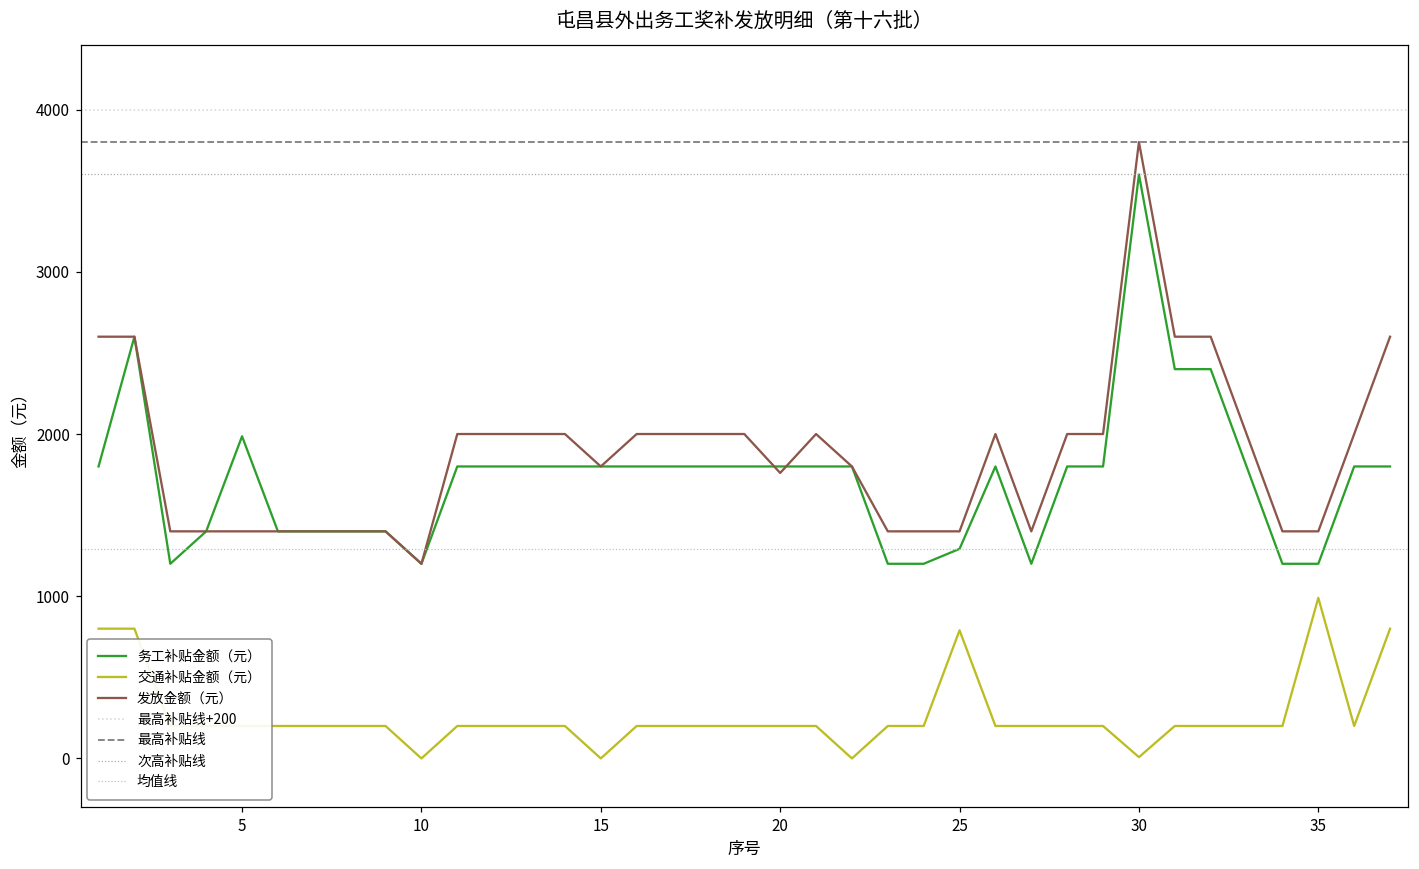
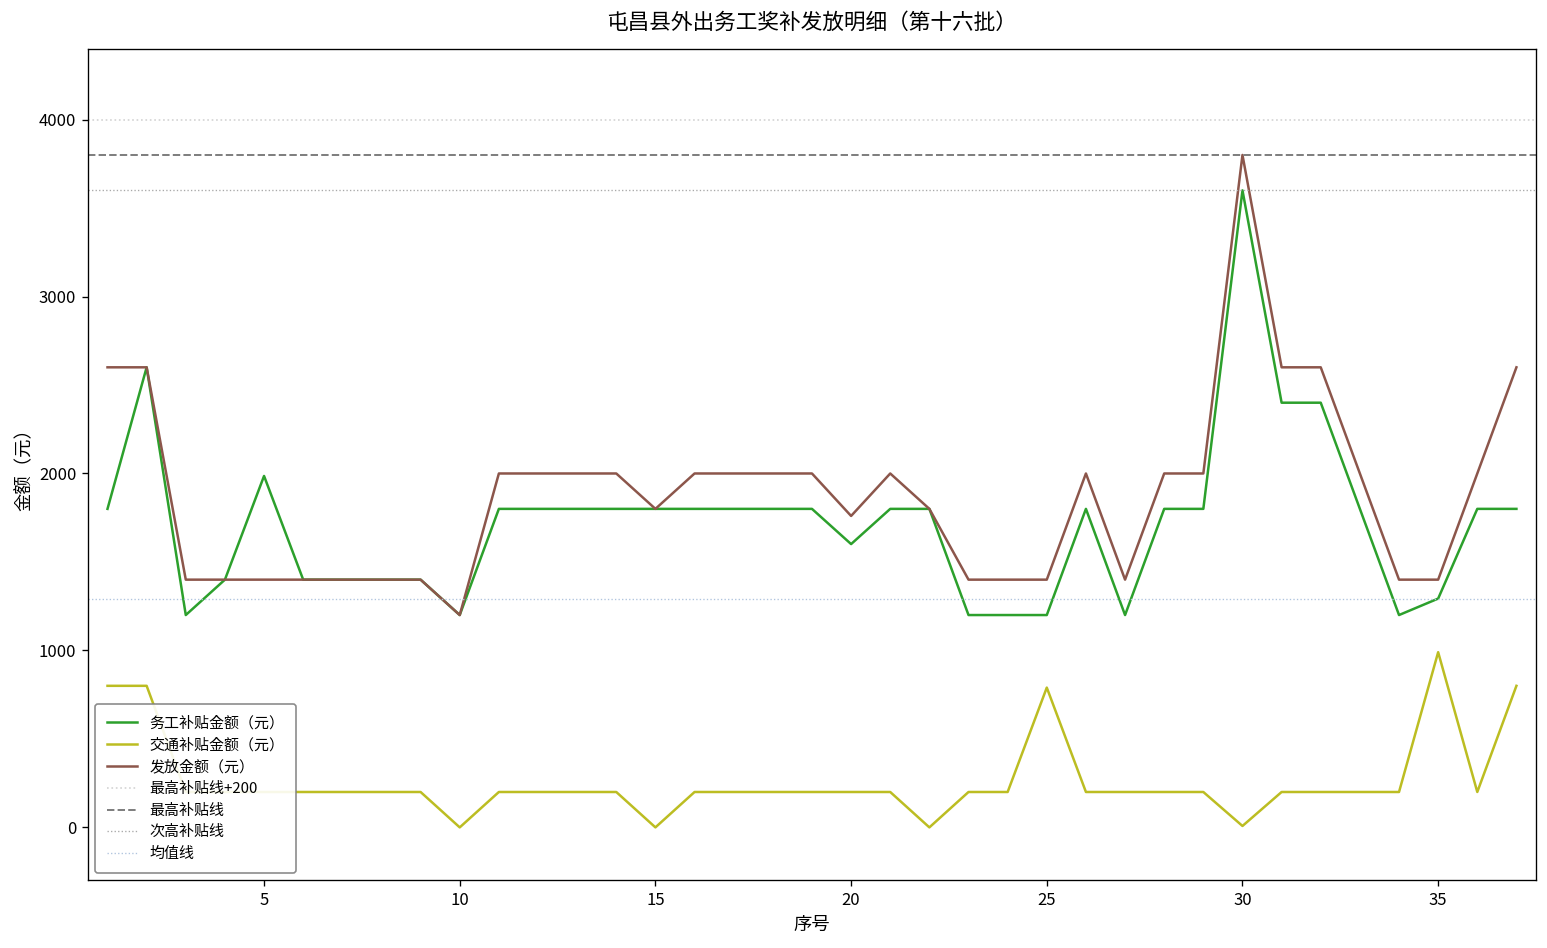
务工补贴金额（元）, 20: 1800 -> 1600
务工补贴金额（元）, 25: 1290 -> 1200
务工补贴金额（元）, 35: 1200 -> 1290
